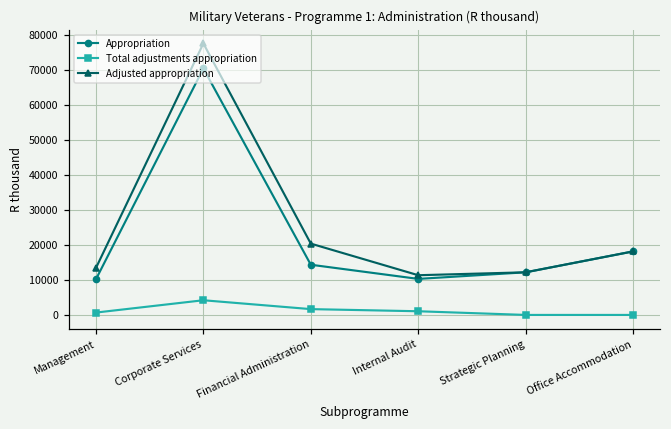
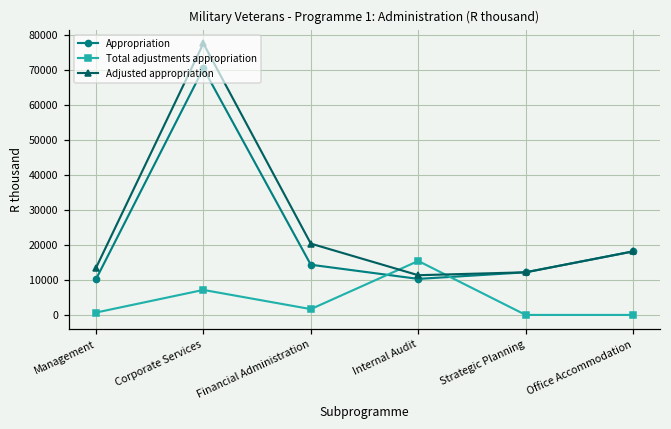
Total adjustments appropriation, Corporate Services: 4000 -> 7000
Total adjustments appropriation, Internal Audit: 1000 -> 15000
